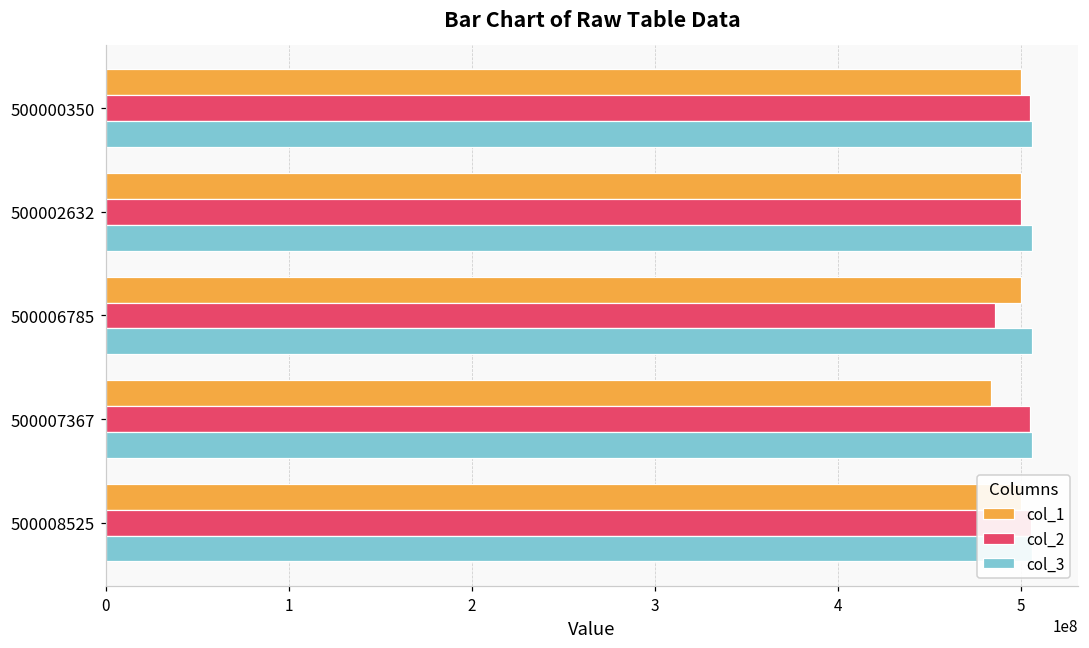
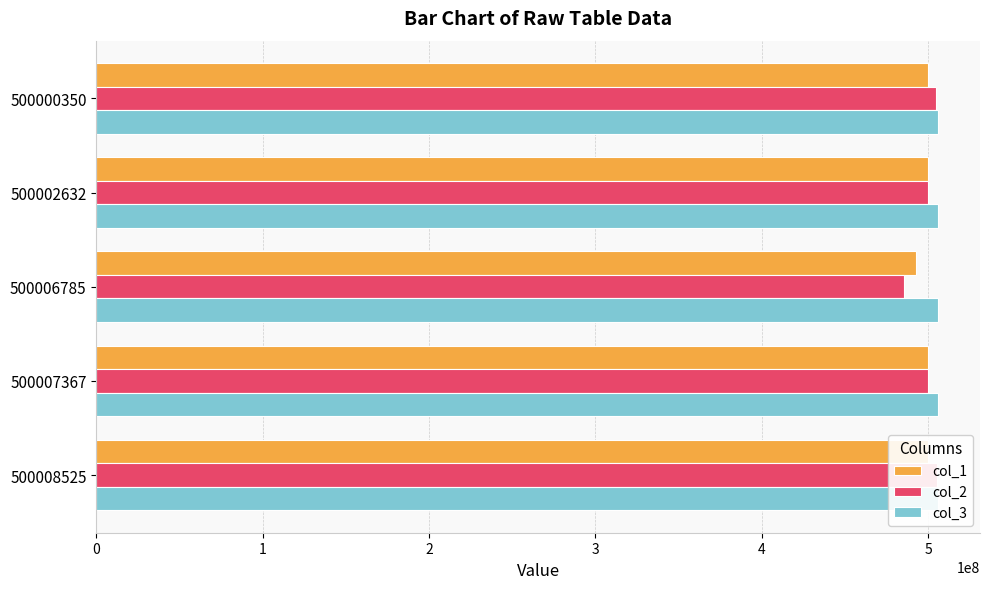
col_1, 500006785: 500000000 -> 493000000
col_1, 500007367: 484000000 -> 500000000
col_2, 500007367: 505000000 -> 500000000
